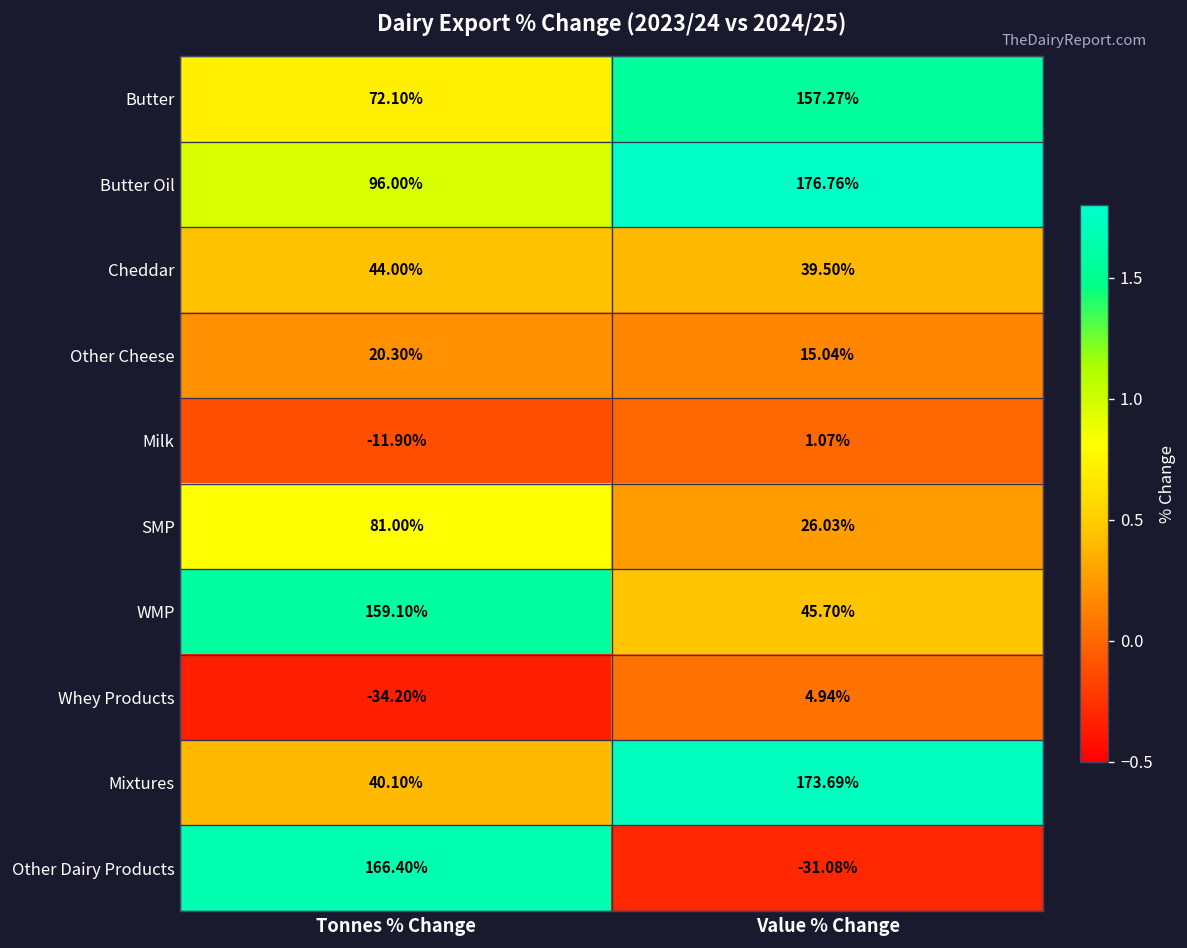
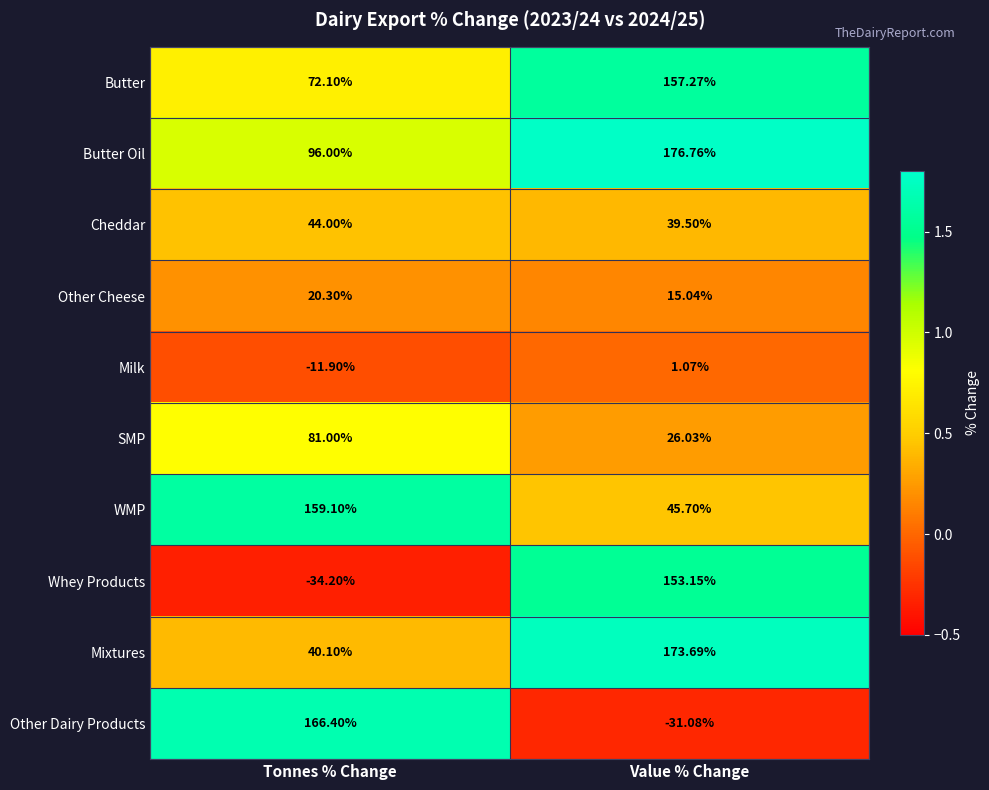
Whey Products, Value % Change: 4.94% -> 153.15%
